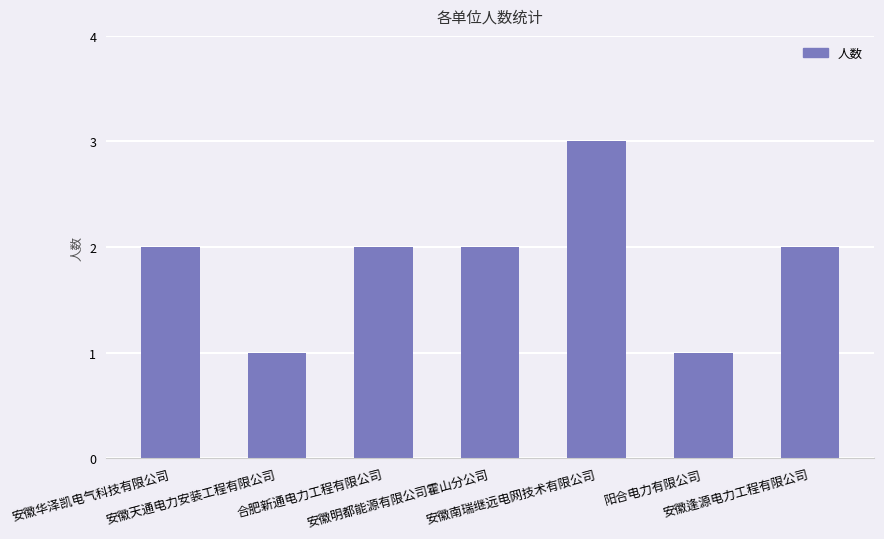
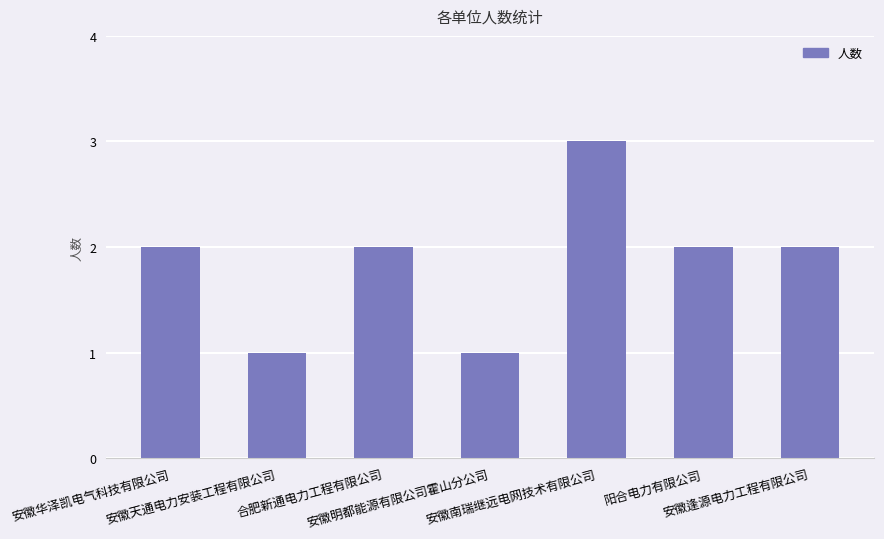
安徽明都能源有限公司霍山分公司: 2 -> 1
阳合电力有限公司: 1 -> 2
